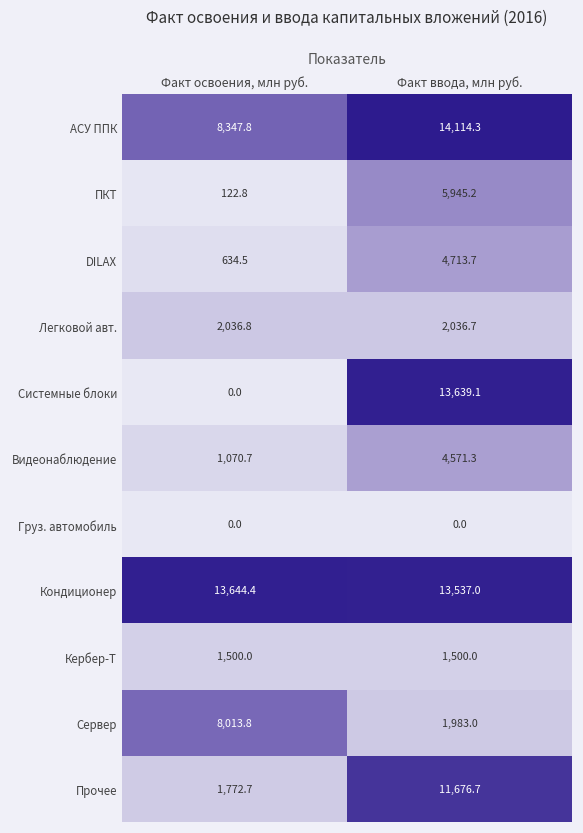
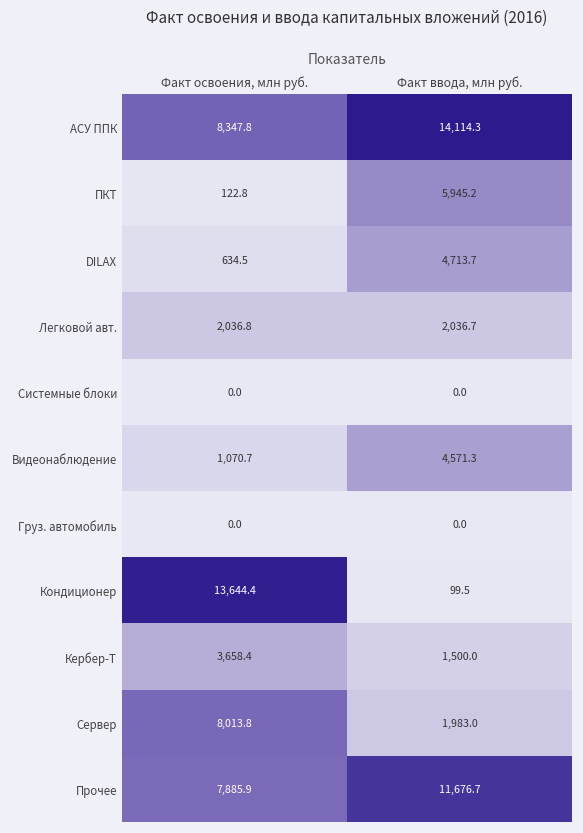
Системные блоки, Факт ввода, млн руб.: 13,639.1 -> 0.0
Кондиционер, Факт ввода, млн руб.: 13,537.0 -> 99.5
Кербер-Т, Факт освоения, млн руб.: 1,500.0 -> 3,658.4
Прочее, Факт освоения, млн руб.: 1,772.7 -> 7,885.9
